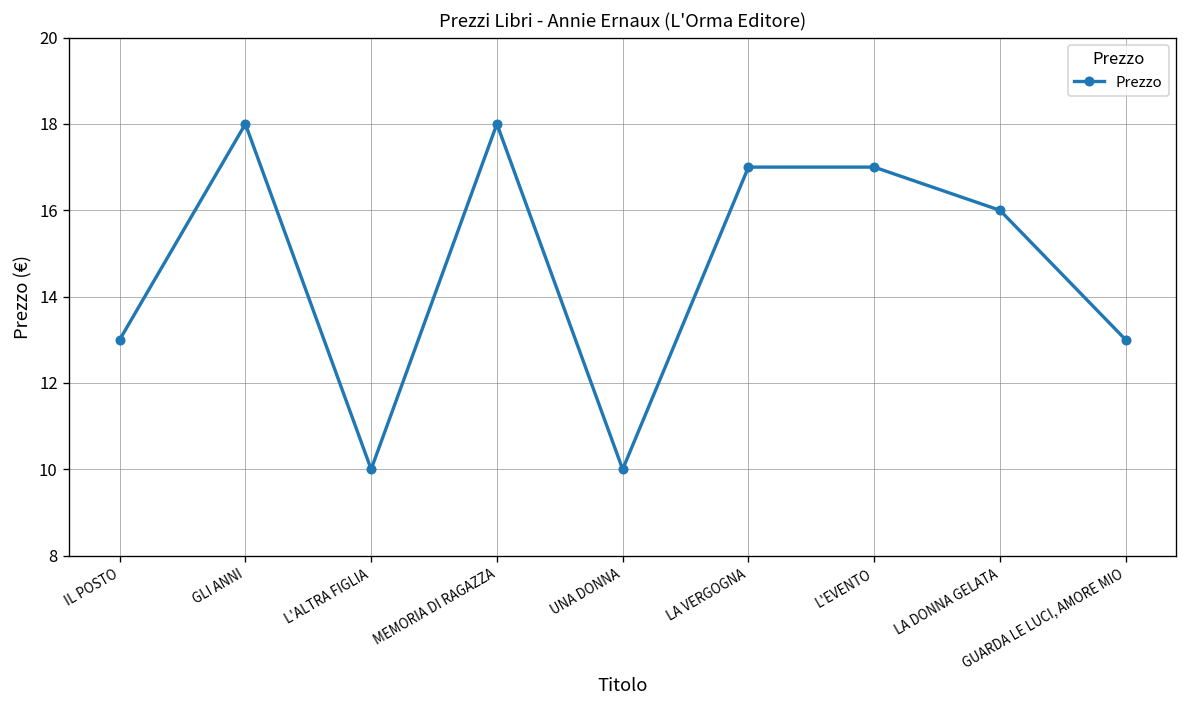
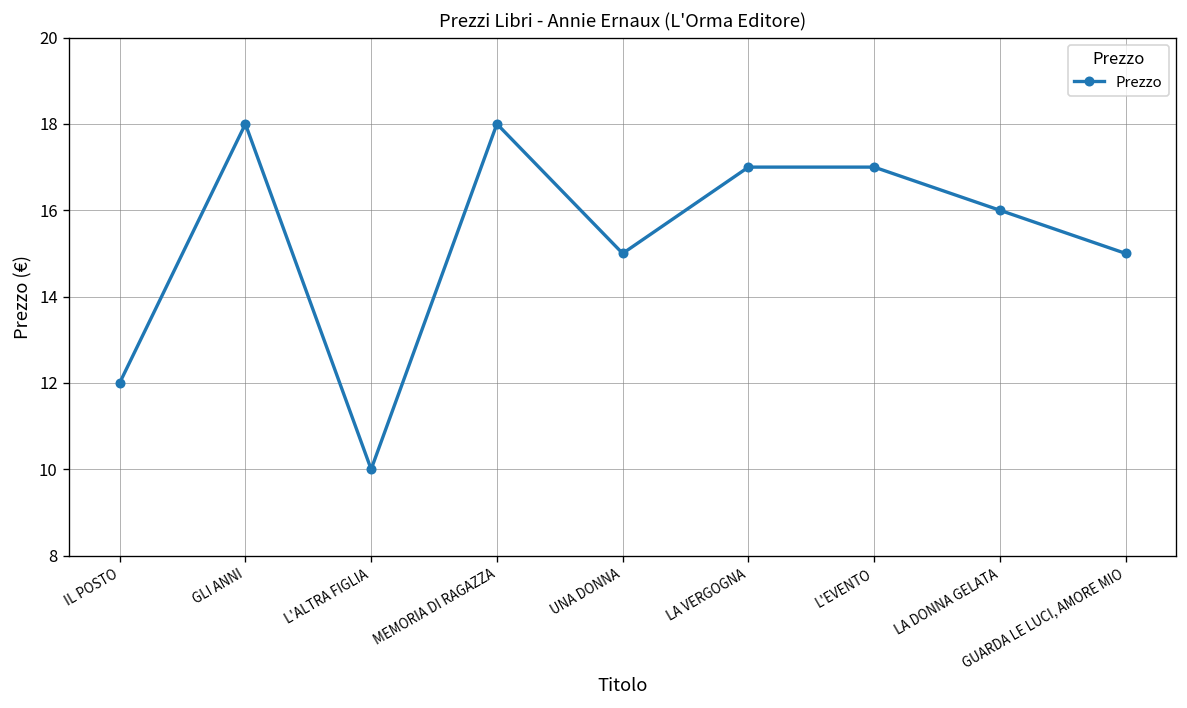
IL POSTO: 13 -> 12
UNA DONNA: 10 -> 15
GUARDA LE LUCI, AMORE MIO: 13 -> 15
